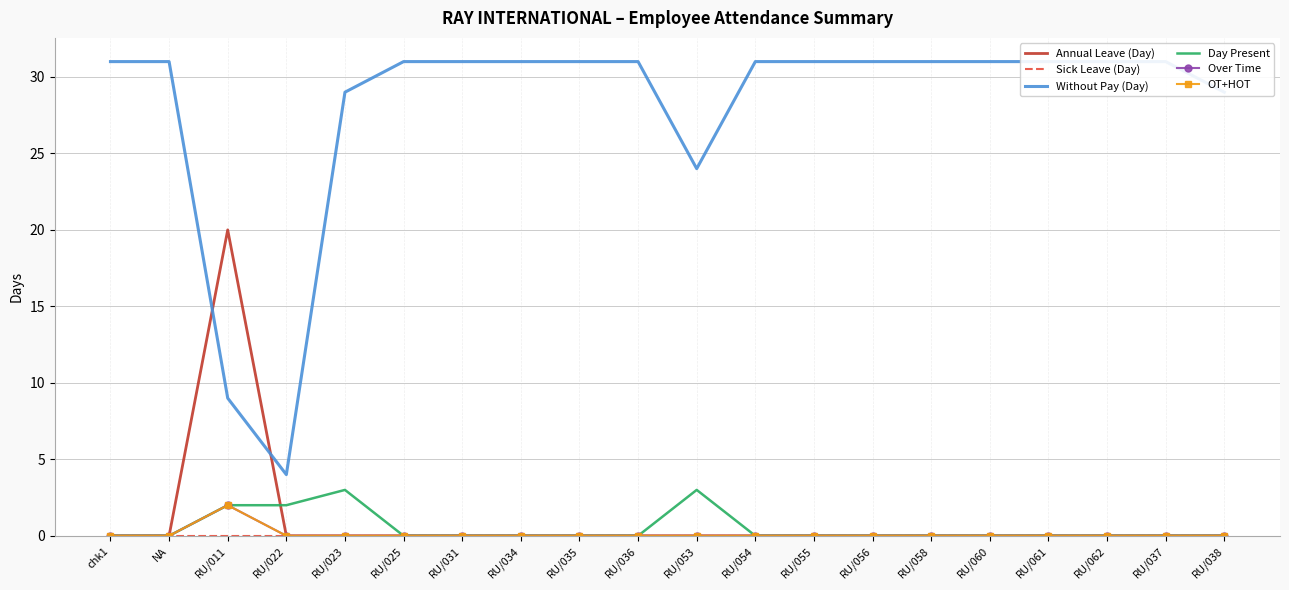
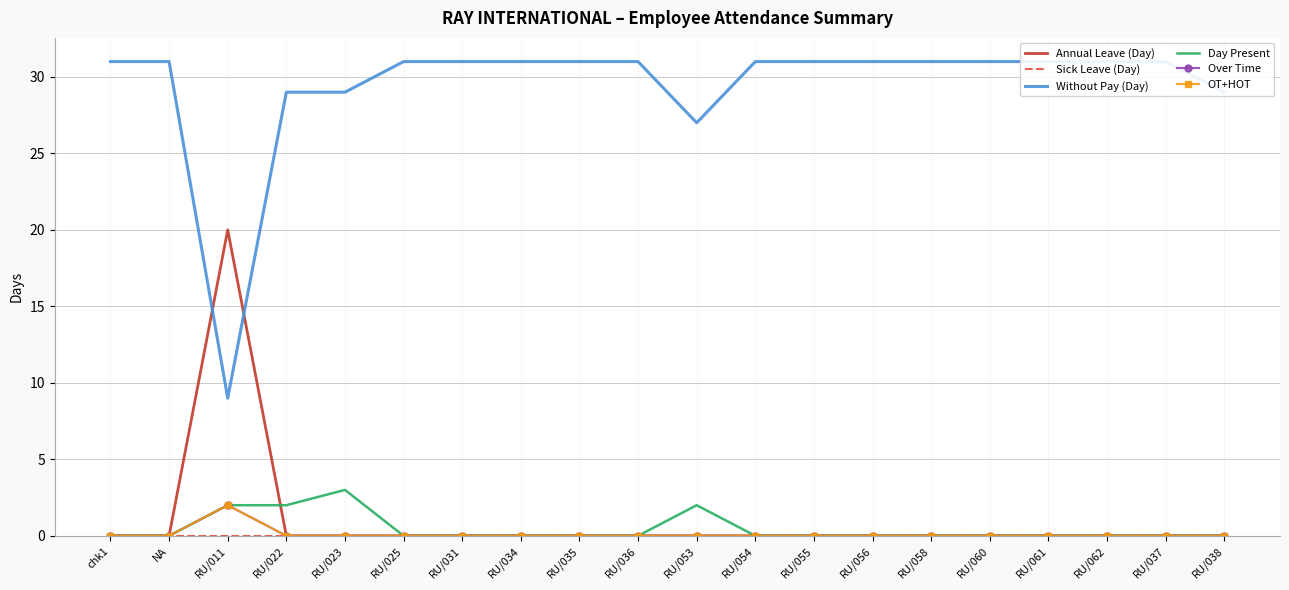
Without Pay (Day), RU/022: 4 -> 29
Without Pay (Day), RU/053: 24 -> 27
Day Present, RU/053: 3 -> 2
